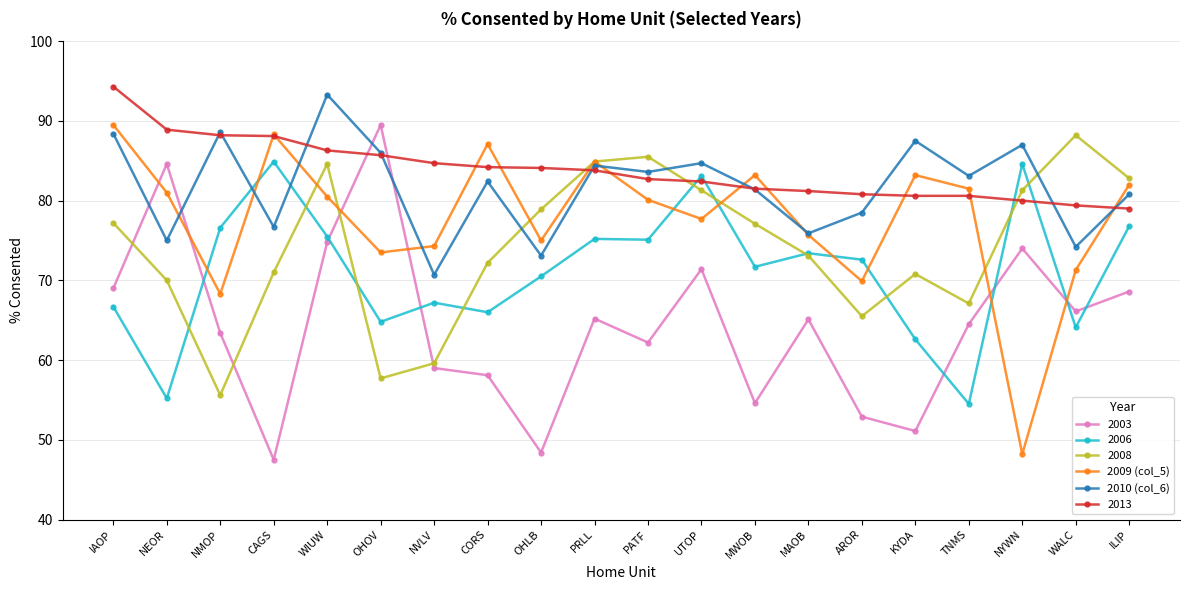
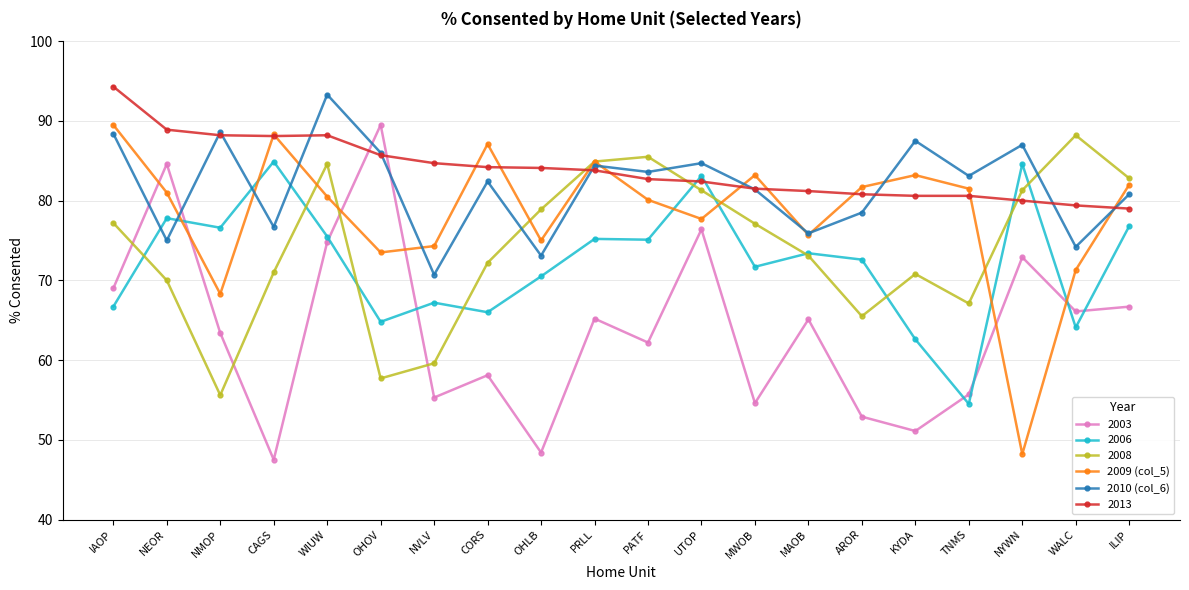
2006, NEOR: 55 -> 78
2013, WIUW: 86 -> 88
2003, NVLV: 59 -> 55
2003, UTOP: 71 -> 76
2009 (col_5), AROR: 70 -> 82
2003, TNMS: 65 -> 56
2003, NYWN: 74 -> 73
2003, ILIP: 69 -> 67
